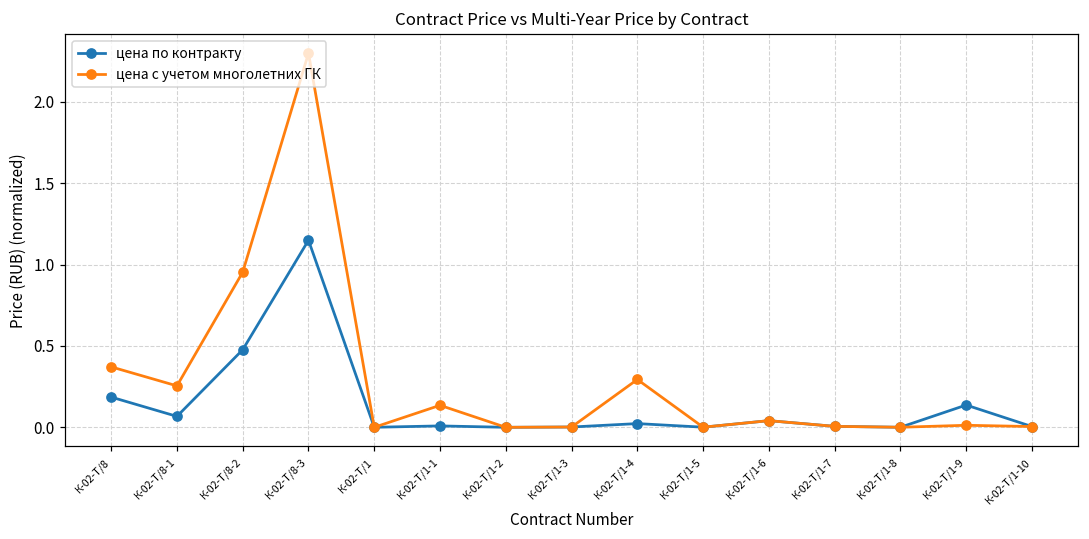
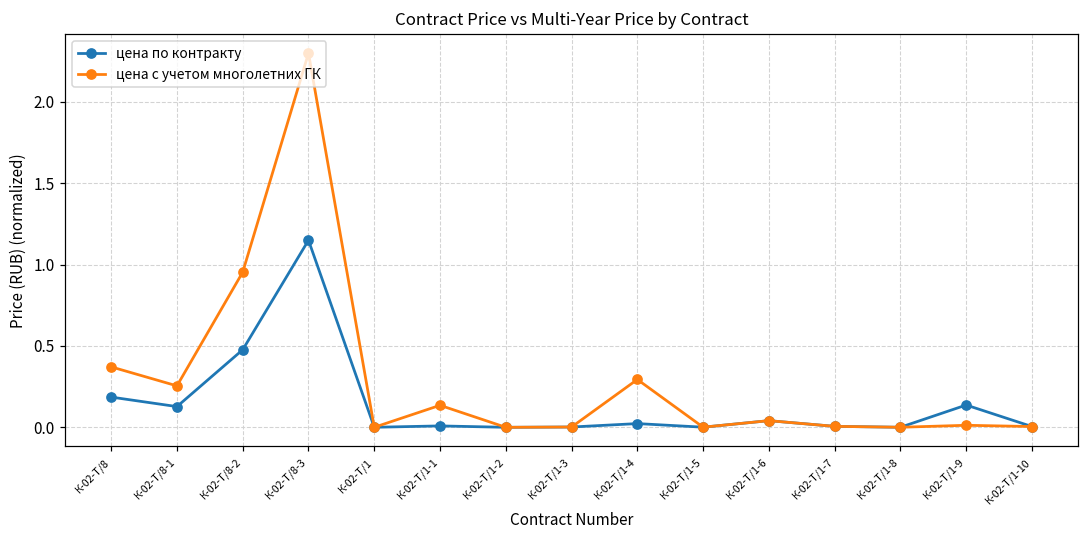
цена по контракту, К-02-Т/8-1: 0.07 -> 0.13
